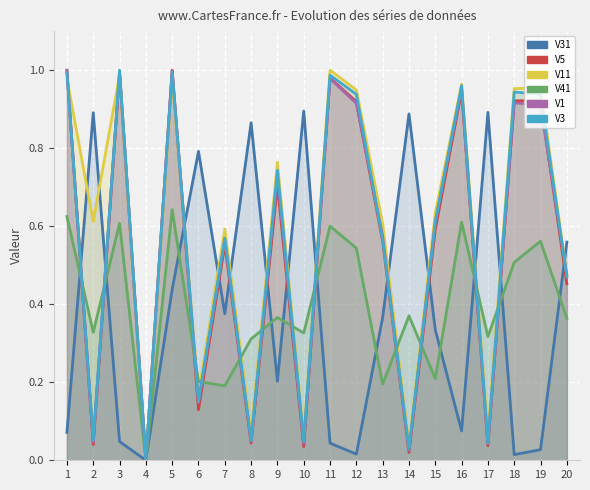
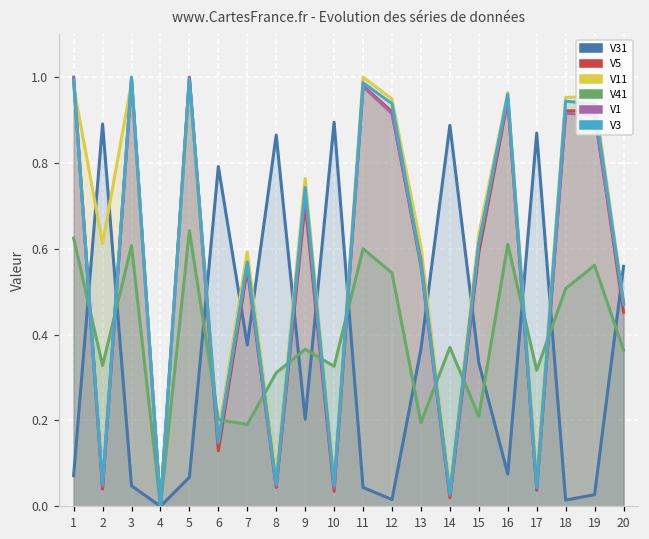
V31, 5: 0.44 -> 0.07
V31, 17: 0.89 -> 0.87
